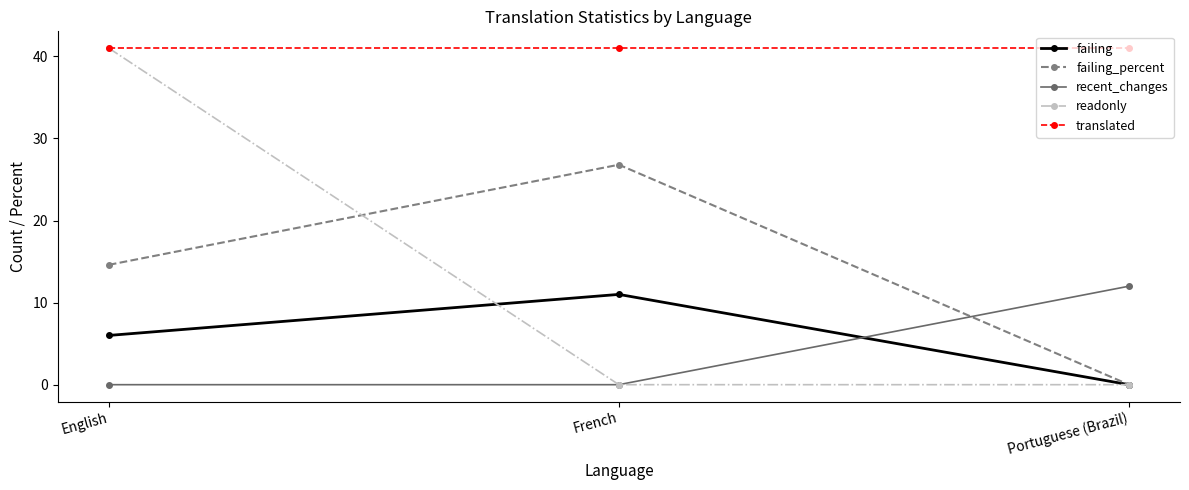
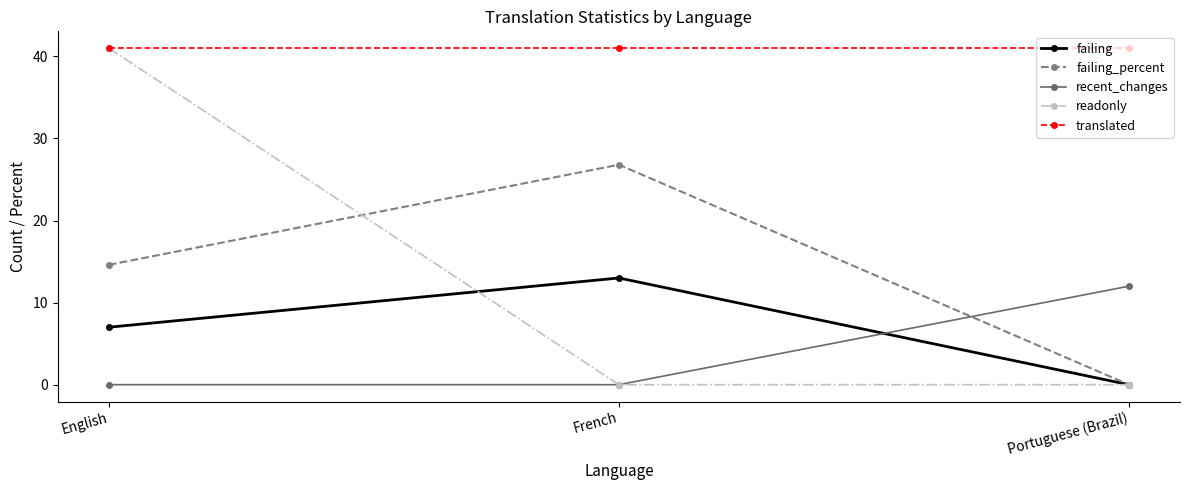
failing, English: 6 -> 7
failing, French: 11 -> 13
